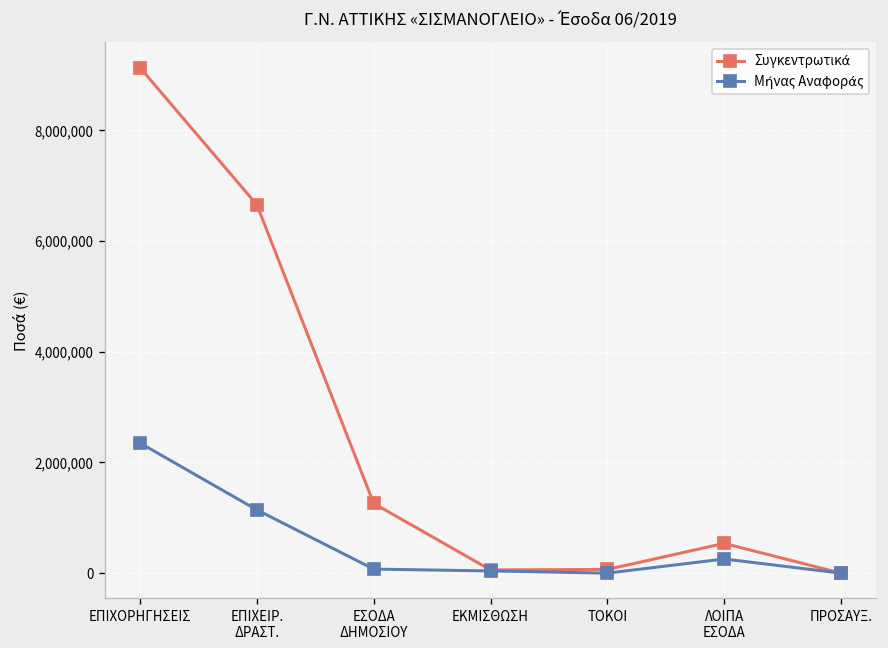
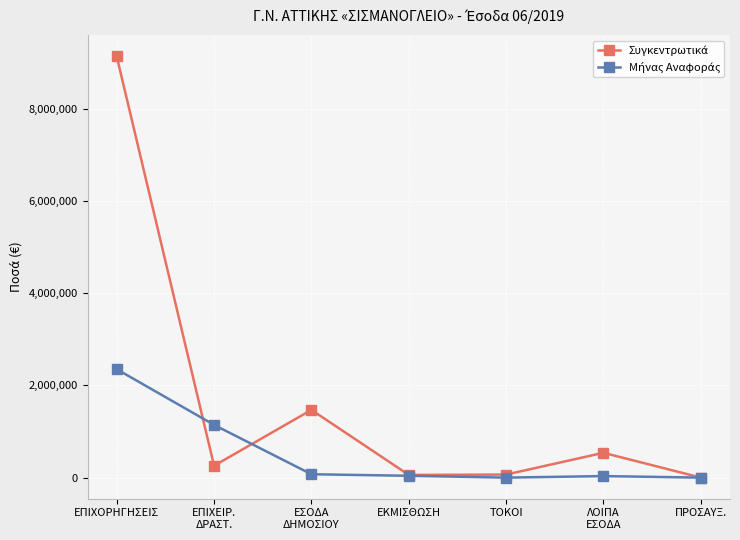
Συγκεντρωτικά, ΕΠΙΧΕΙΡ. ΔΡΑΣΤ.: 6,700,000 -> 300,000
Συγκεντρωτικά, ΕΣΟΔΑ ΔΗΜΟΣΙΟΥ: 1,300,000 -> 1,500,000
Μήνας Αναφοράς, ΛΟΙΠΑ ΕΣΟΔΑ: 300,000 -> 0
